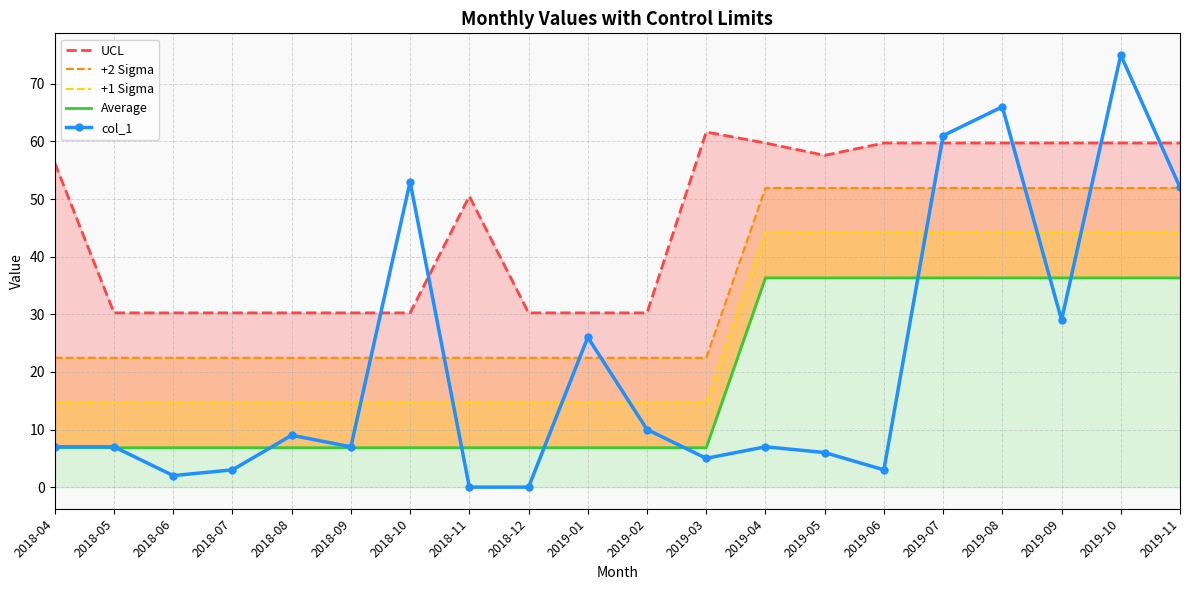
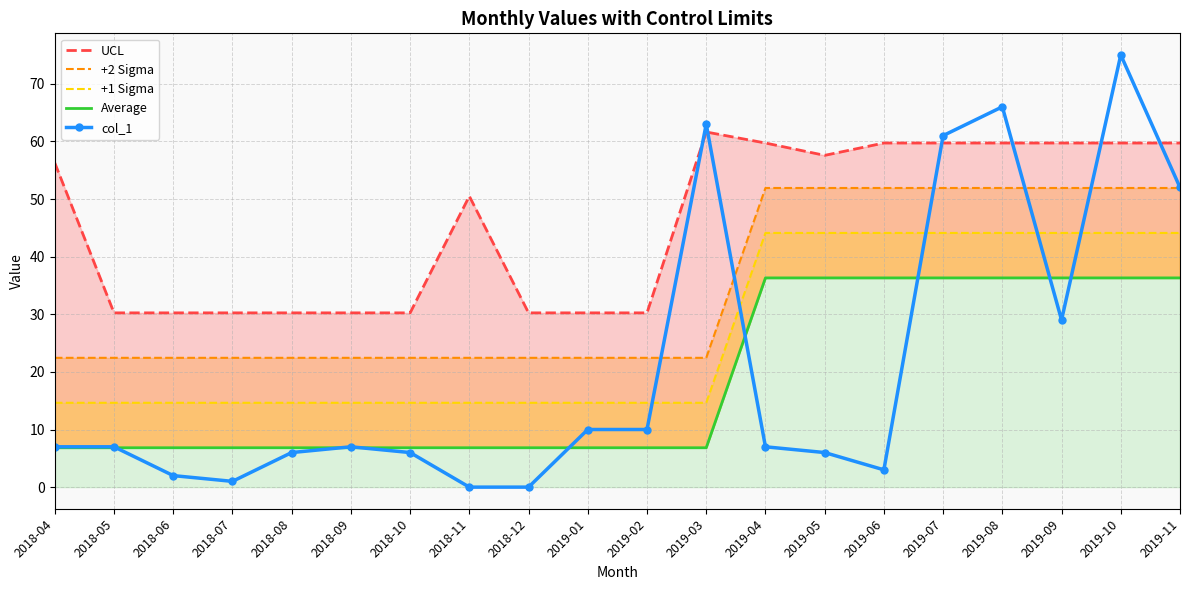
col_1, 2018-07: 3 -> 1
col_1, 2018-08: 9 -> 6
col_1, 2018-10: 53 -> 6
col_1, 2019-01: 26 -> 10
col_1, 2019-03: 5 -> 63
